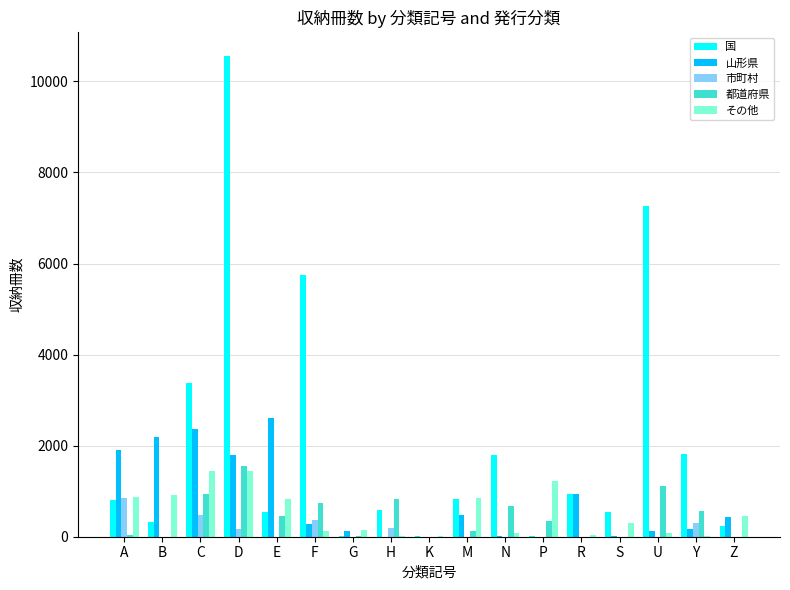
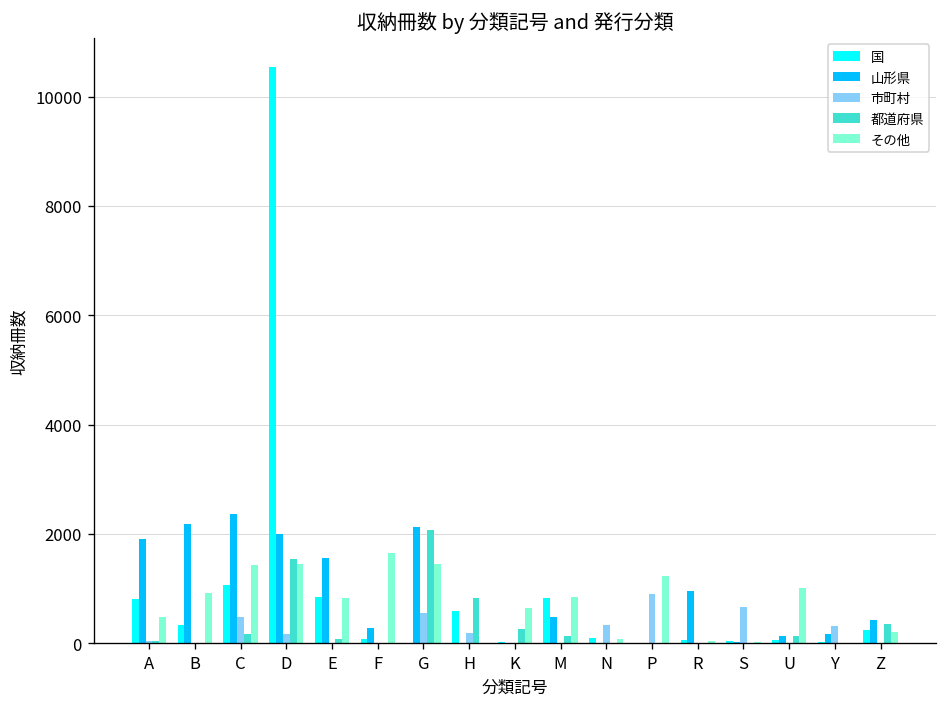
市町村, A: 900 -> 0
その他, A: 900 -> 500
国, C: 3400 -> 1100
都道府県, C: 900 -> 200
山形県, D: 1800 -> 2000
国, E: 500 -> 800
山形県, E: 2600 -> 1600
都道府県, E: 500 -> 100
国, F: 5700 -> 100
市町村, F: 400 -> 0
都道府県, F: 700 -> 0
その他, F: 100 -> 1600
山形県, G: 100 -> 2100
市町村, G: 0 -> 500
都道府県, G: 0 -> 2100
その他, G: 100 -> 1500
都道府県, K: 0 -> 300
その他, K: 0 -> 600
国, N: 1800 -> 100
市町村, N: 0 -> 300
都道府県, N: 700 -> 0
市町村, P: 0 -> 900
都道府県, P: 400 -> 0
国, R: 900 -> 100
国, S: 500 -> 0
市町村, S: 0 -> 700
その他, S: 300 -> 0
国, U: 7300 -> 0
都道府県, U: 1100 -> 100
その他, U: 100 -> 1000
国, Y: 1800 -> 0
都道府県, Y: 600 -> 0
都道府県, Z: 0 -> 400
その他, Z: 400 -> 200
